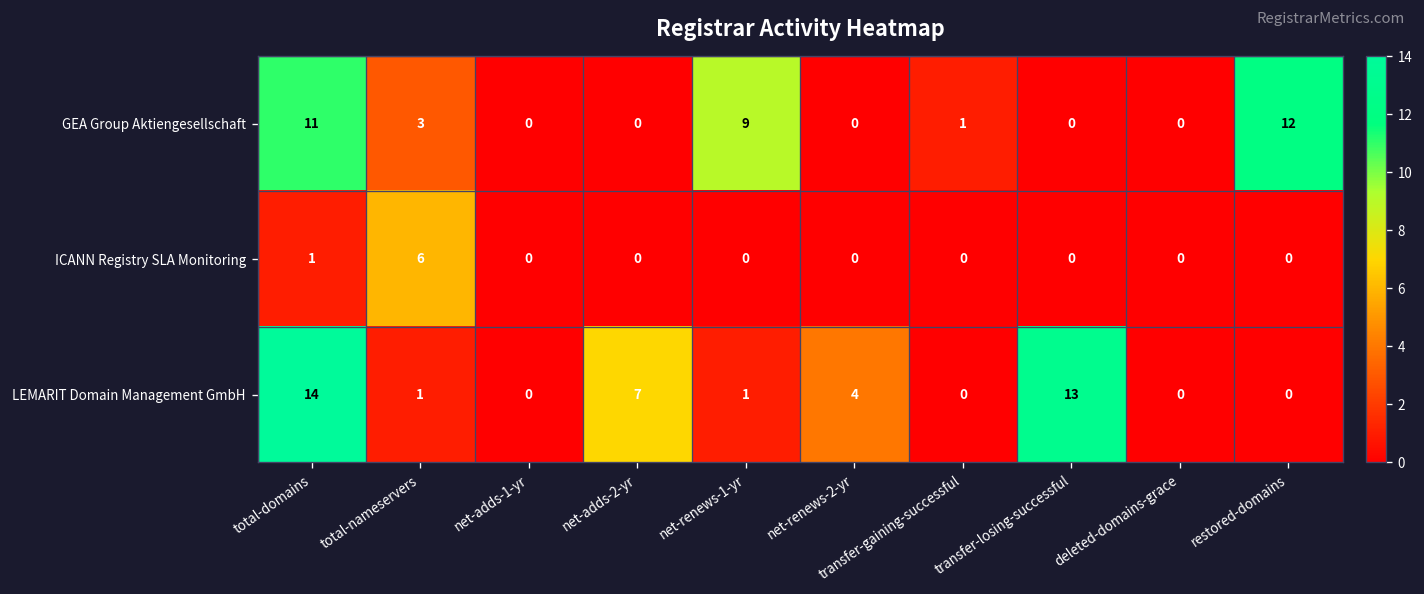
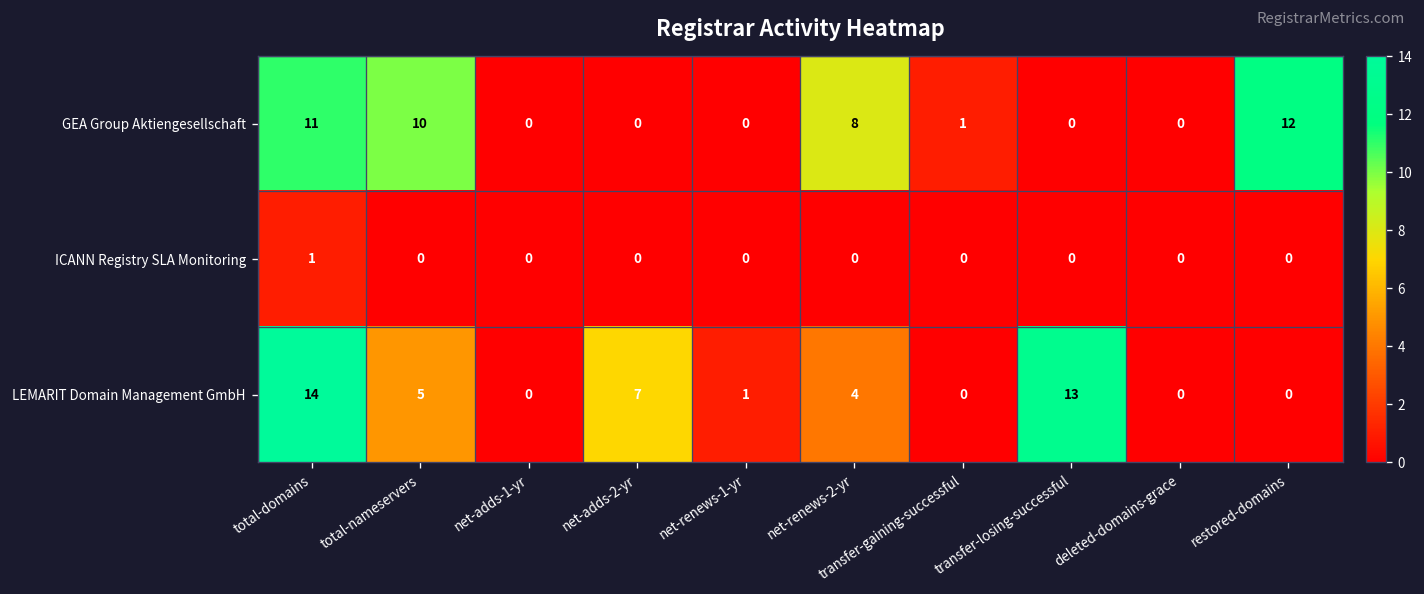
GEA Group Aktiengesellschaft, total-nameservers: 3 -> 10
GEA Group Aktiengesellschaft, net-renews-1-yr: 9 -> 0
GEA Group Aktiengesellschaft, net-renews-2-yr: 0 -> 8
ICANN Registry SLA Monitoring, total-nameservers: 6 -> 0
LEMARIT Domain Management GmbH, total-nameservers: 1 -> 5
